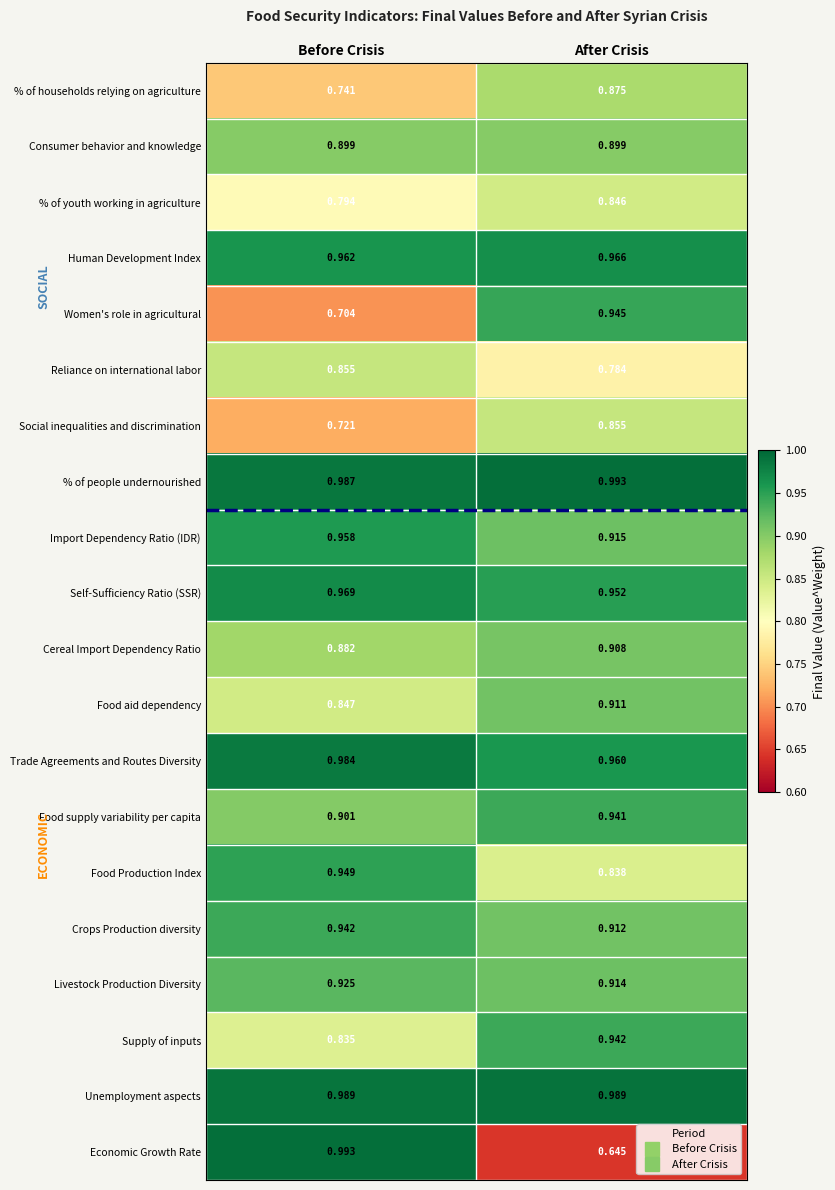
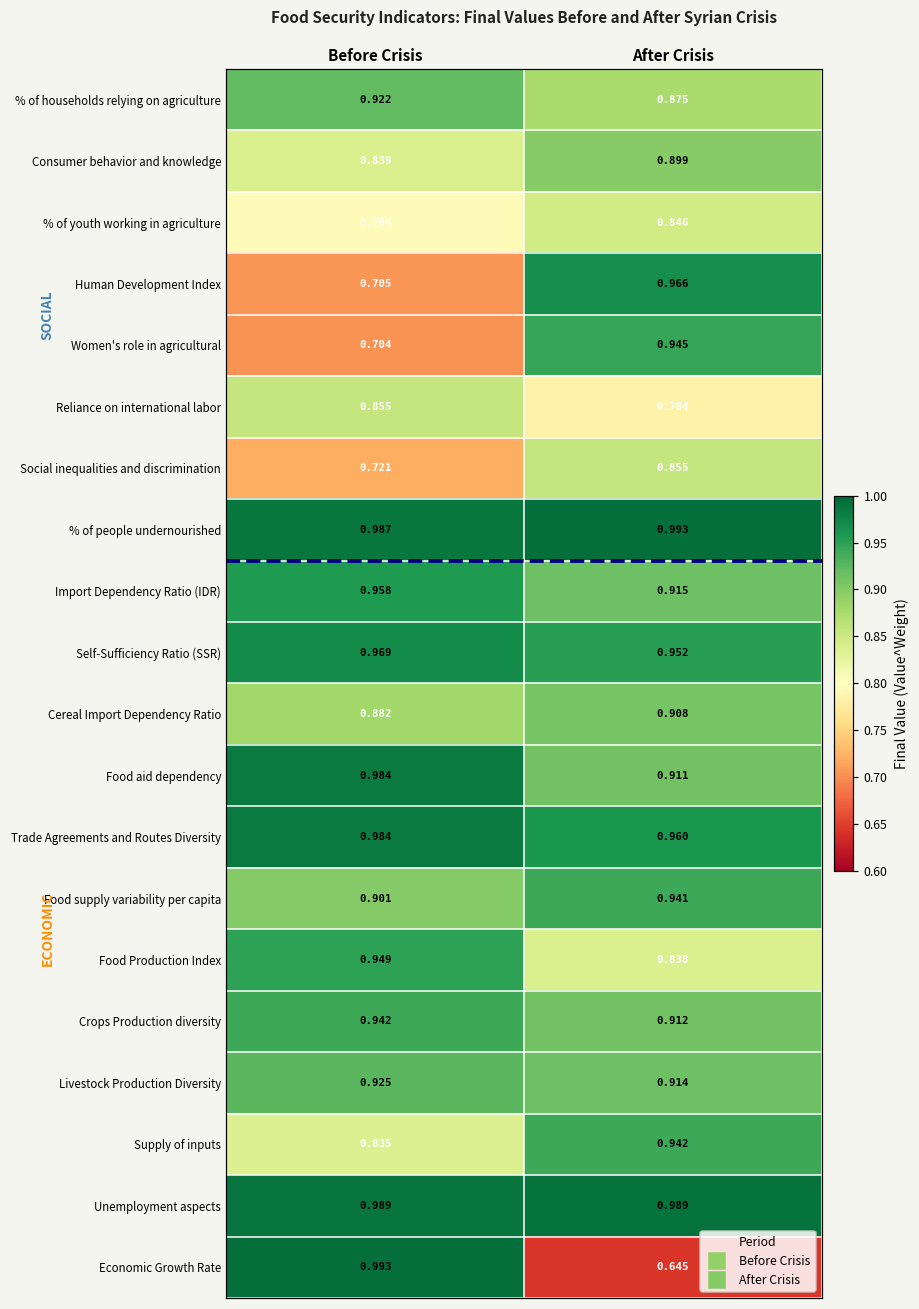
% of households relying on agriculture, Before Crisis: 0.741 -> 0.922
Consumer behavior and knowledge, Before Crisis: 0.899 -> 0.839
Human Development Index, Before Crisis: 0.962 -> 0.705
Food aid dependency, Before Crisis: 0.847 -> 0.984
